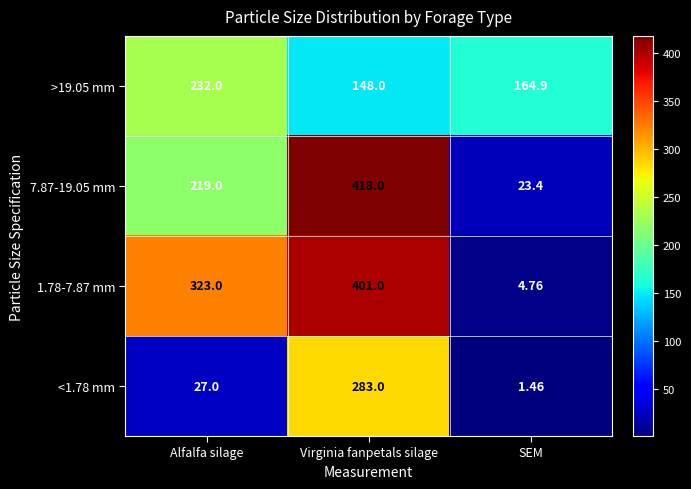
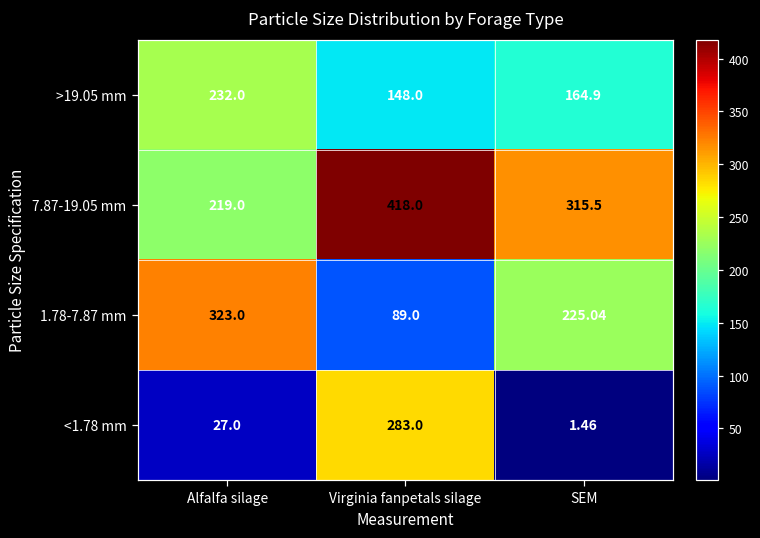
7.87-19.05 mm, SEM: 23.4 -> 315.5
1.78-7.87 mm, Virginia fanpetals silage: 401.0 -> 89.0
1.78-7.87 mm, SEM: 4.76 -> 225.04
